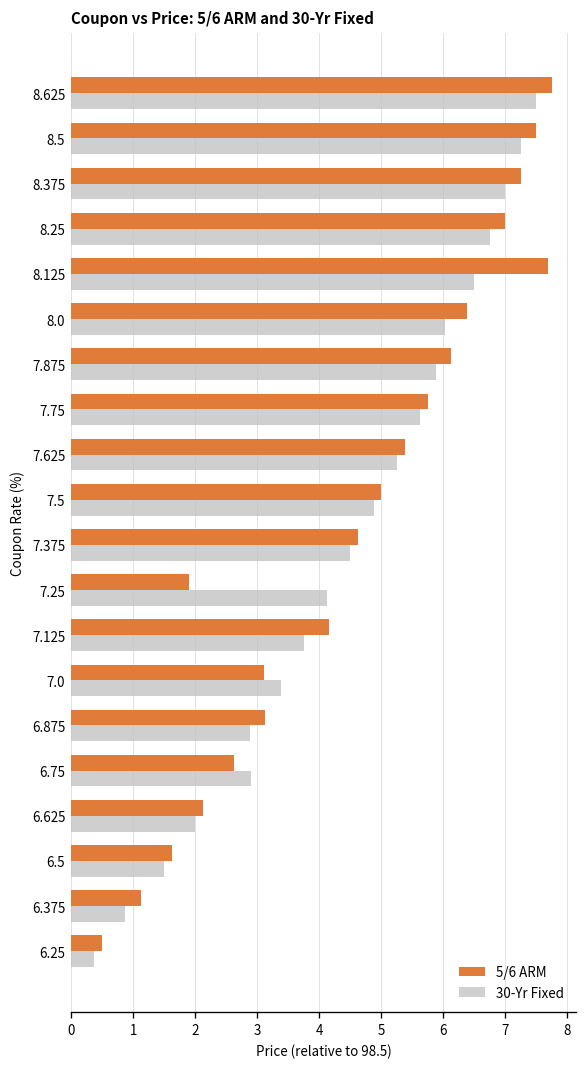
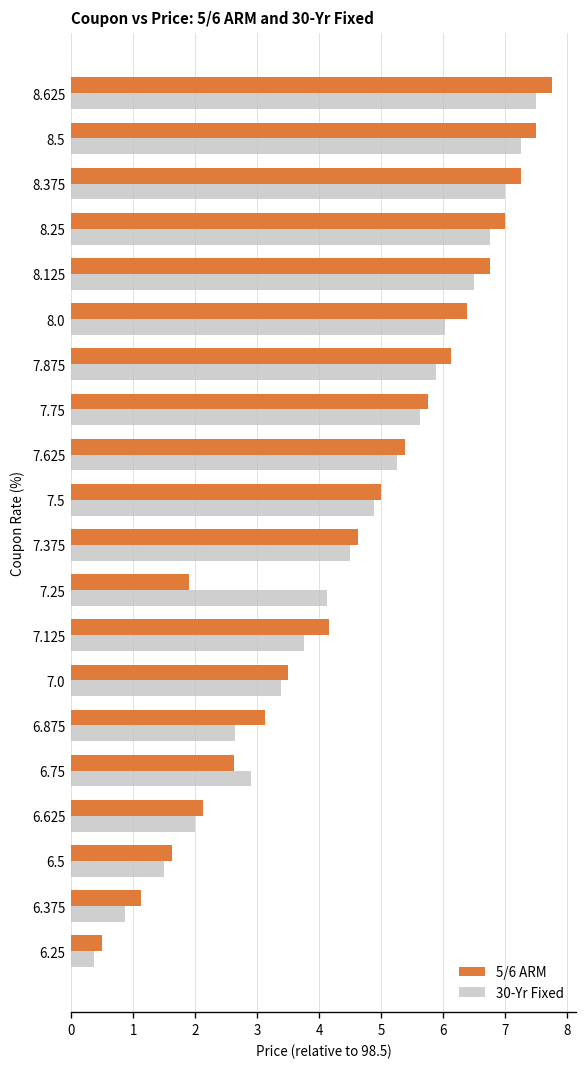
5/6 ARM, 8.125: 7.7 -> 6.8
5/6 ARM, 7.0: 3.1 -> 3.5
30-Yr Fixed, 6.875: 2.9 -> 2.6
